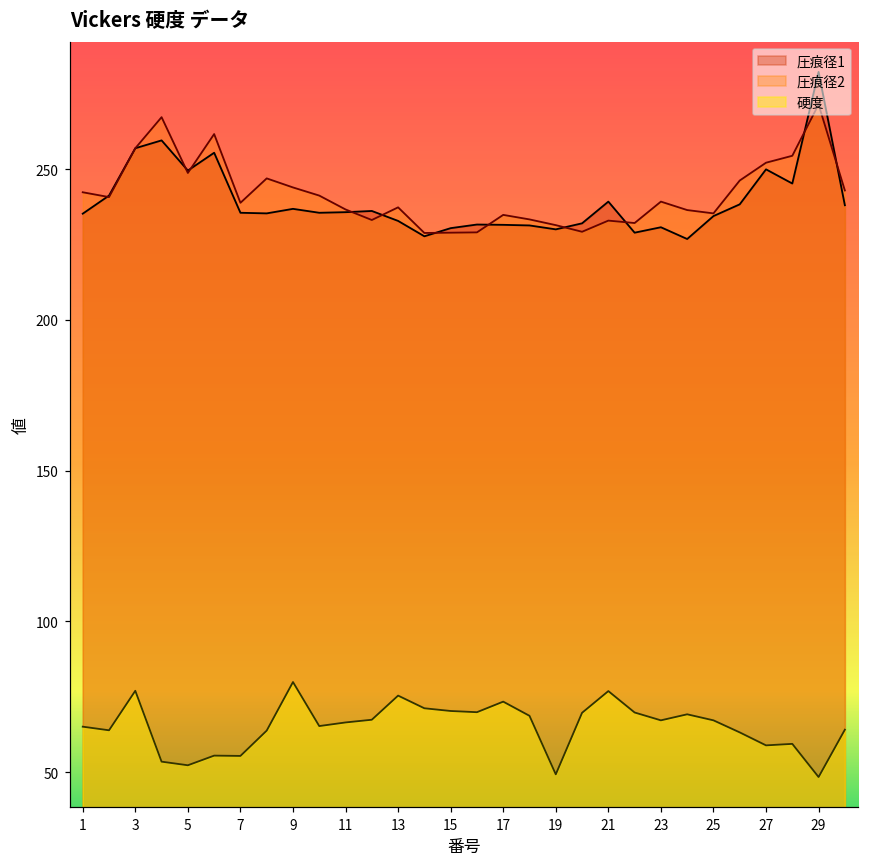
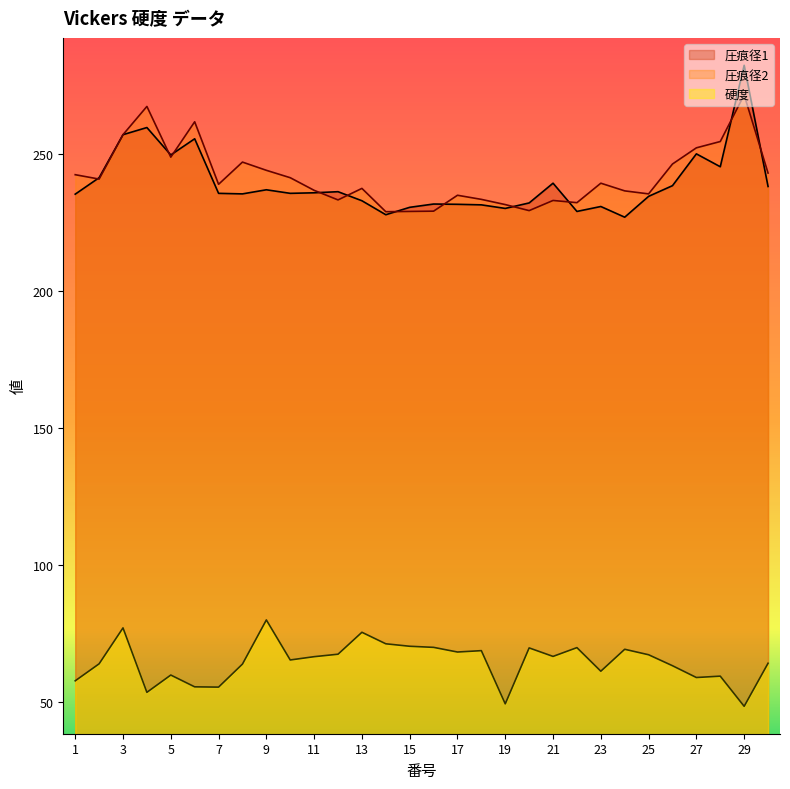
硬度, 1: 65 -> 58
硬度, 5: 52 -> 60
硬度, 17: 73 -> 68
硬度, 21: 77 -> 67
硬度, 23: 67 -> 61
